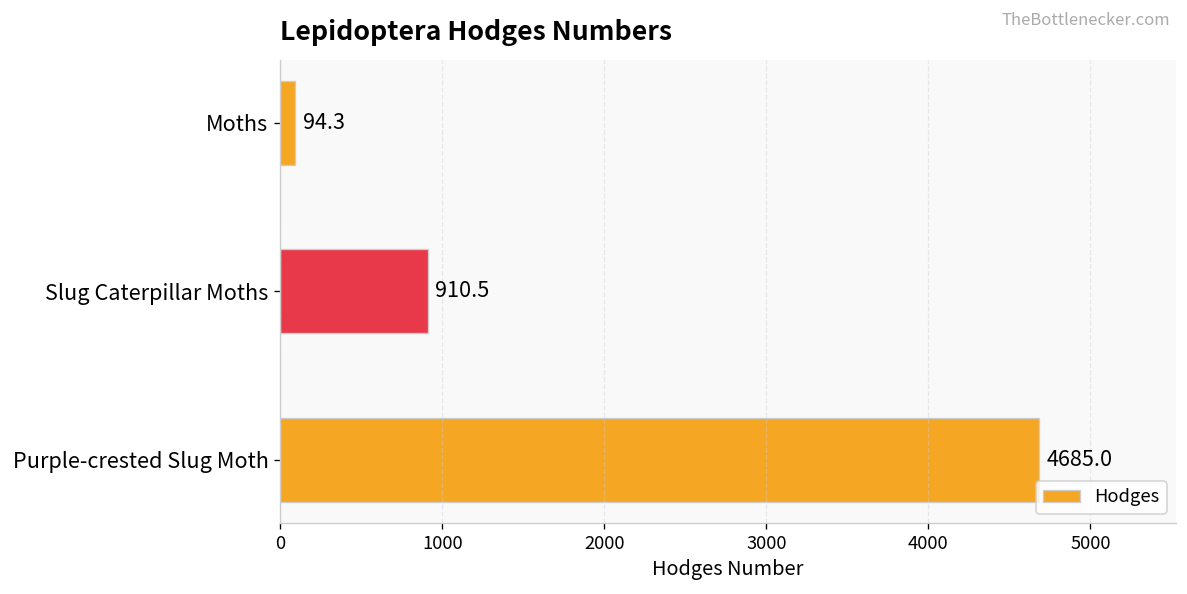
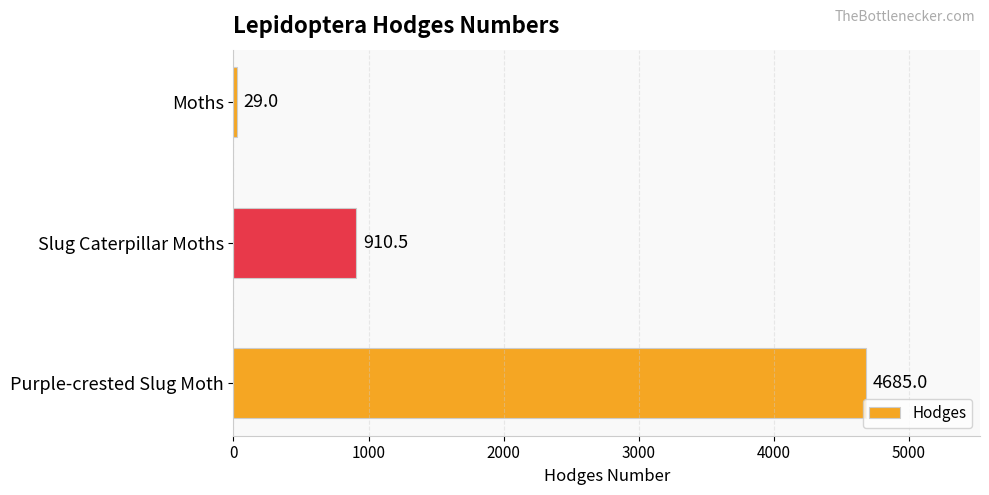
Moths: 94.3 -> 29.0
